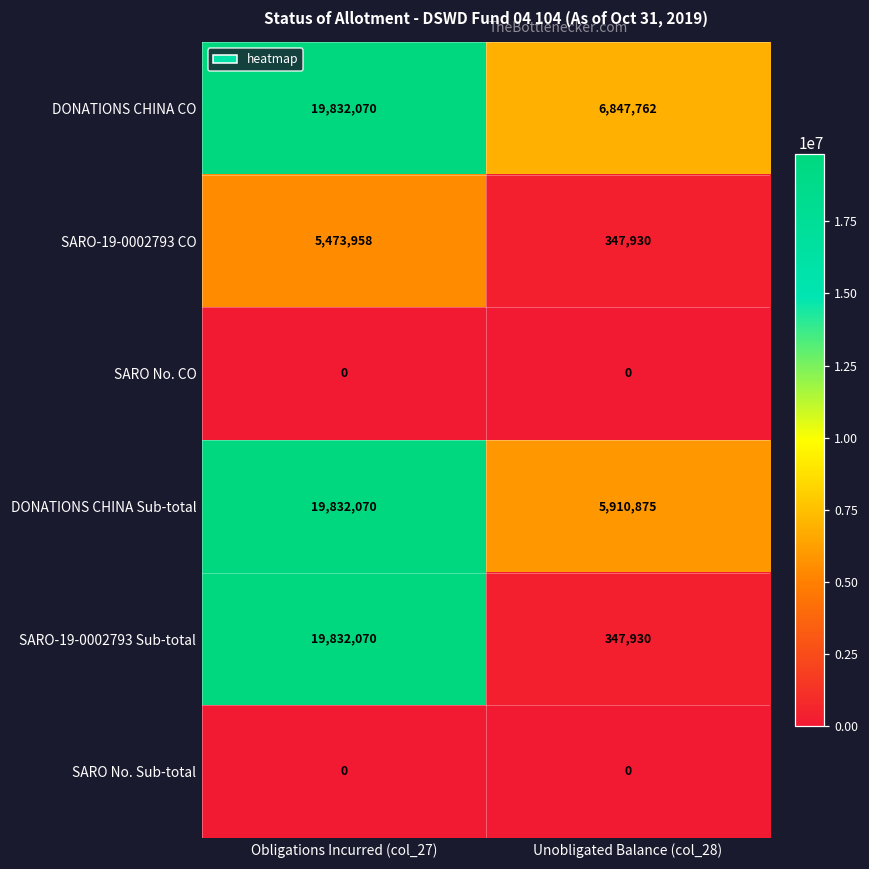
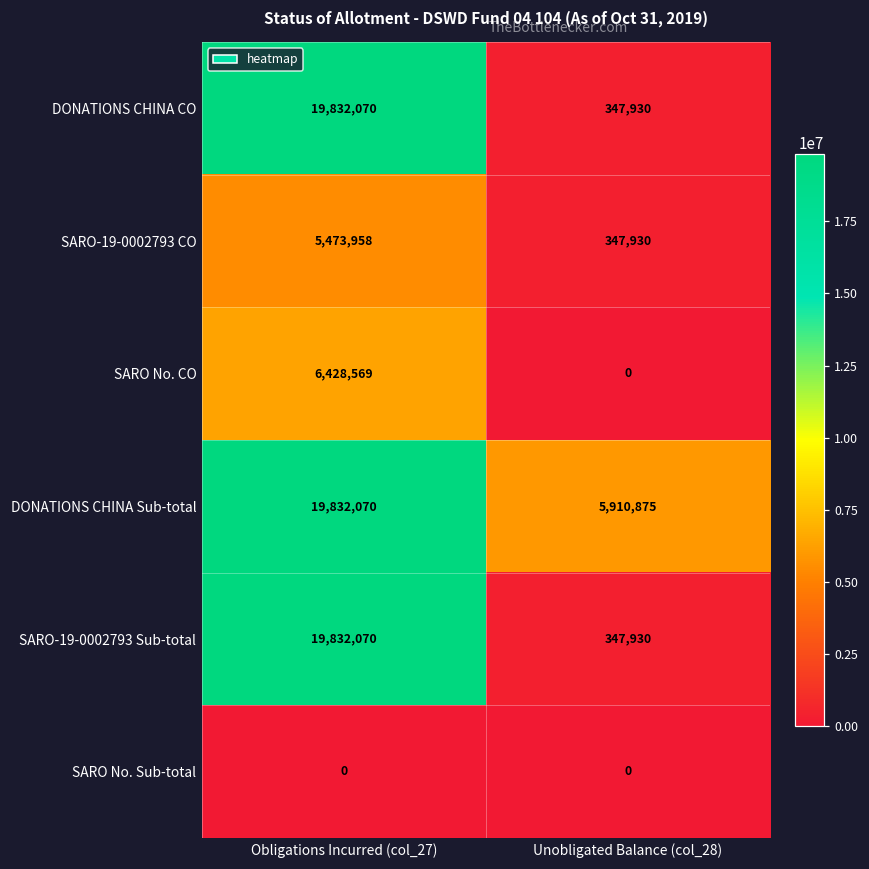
DONATIONS CHINA CO, Unobligated Balance (col_28): 6,847,762 -> 347,930
SARO No. CO, Obligations Incurred (col_27): 0 -> 6,428,569
